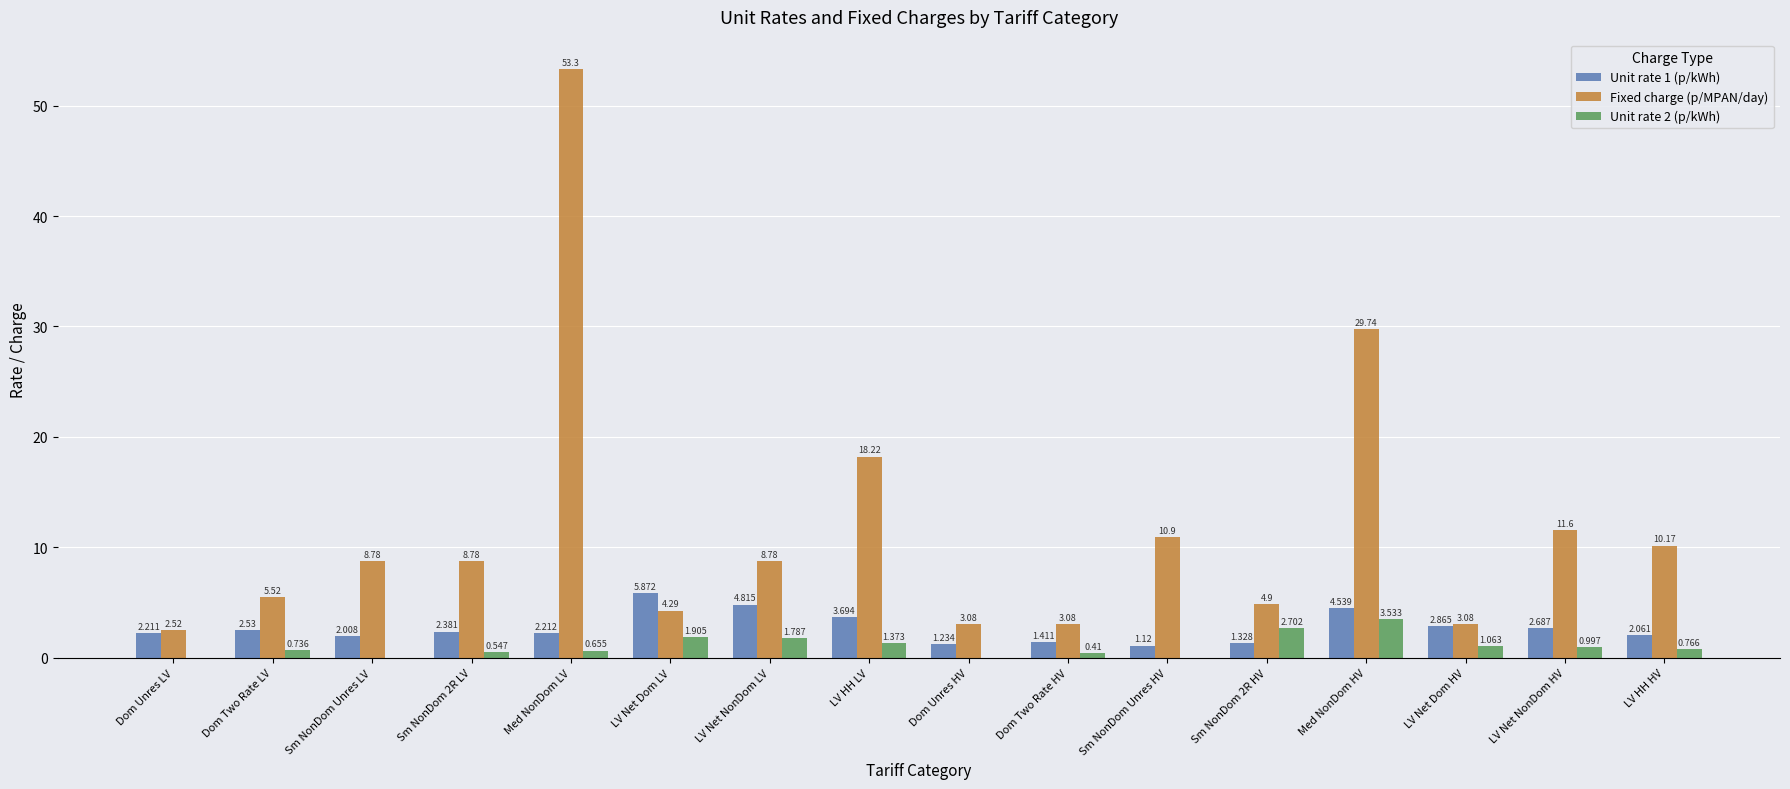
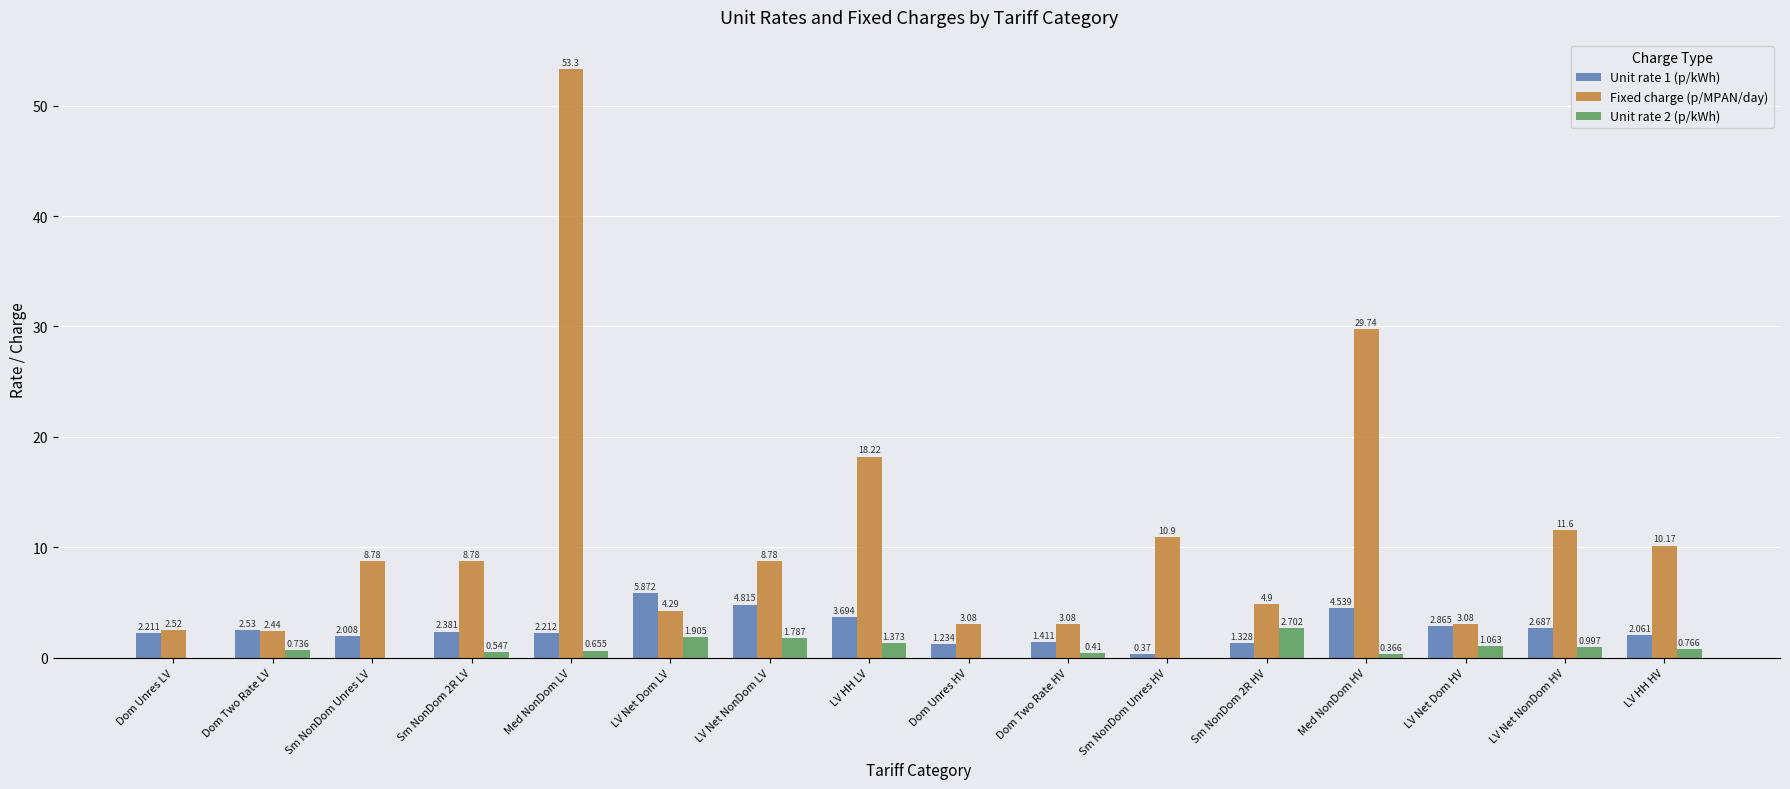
Fixed charge (p/MPAN/day), Dom Two Rate LV: 5.52 -> 2.44
Unit rate 1 (p/kWh), Sm NonDom Unres HV: 1.12 -> 0.37
Unit rate 2 (p/kWh), Med NonDom HV: 3.533 -> 0.366
